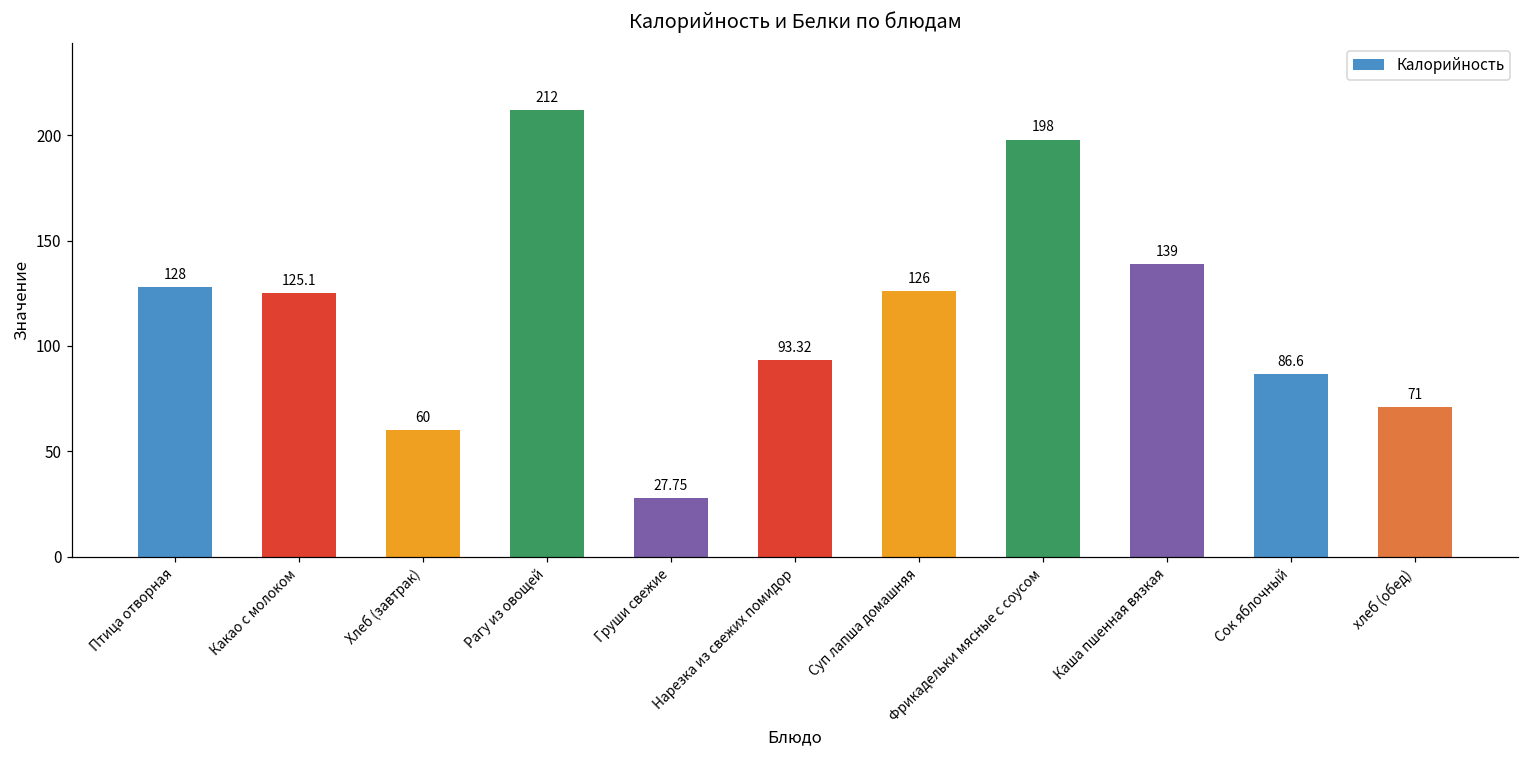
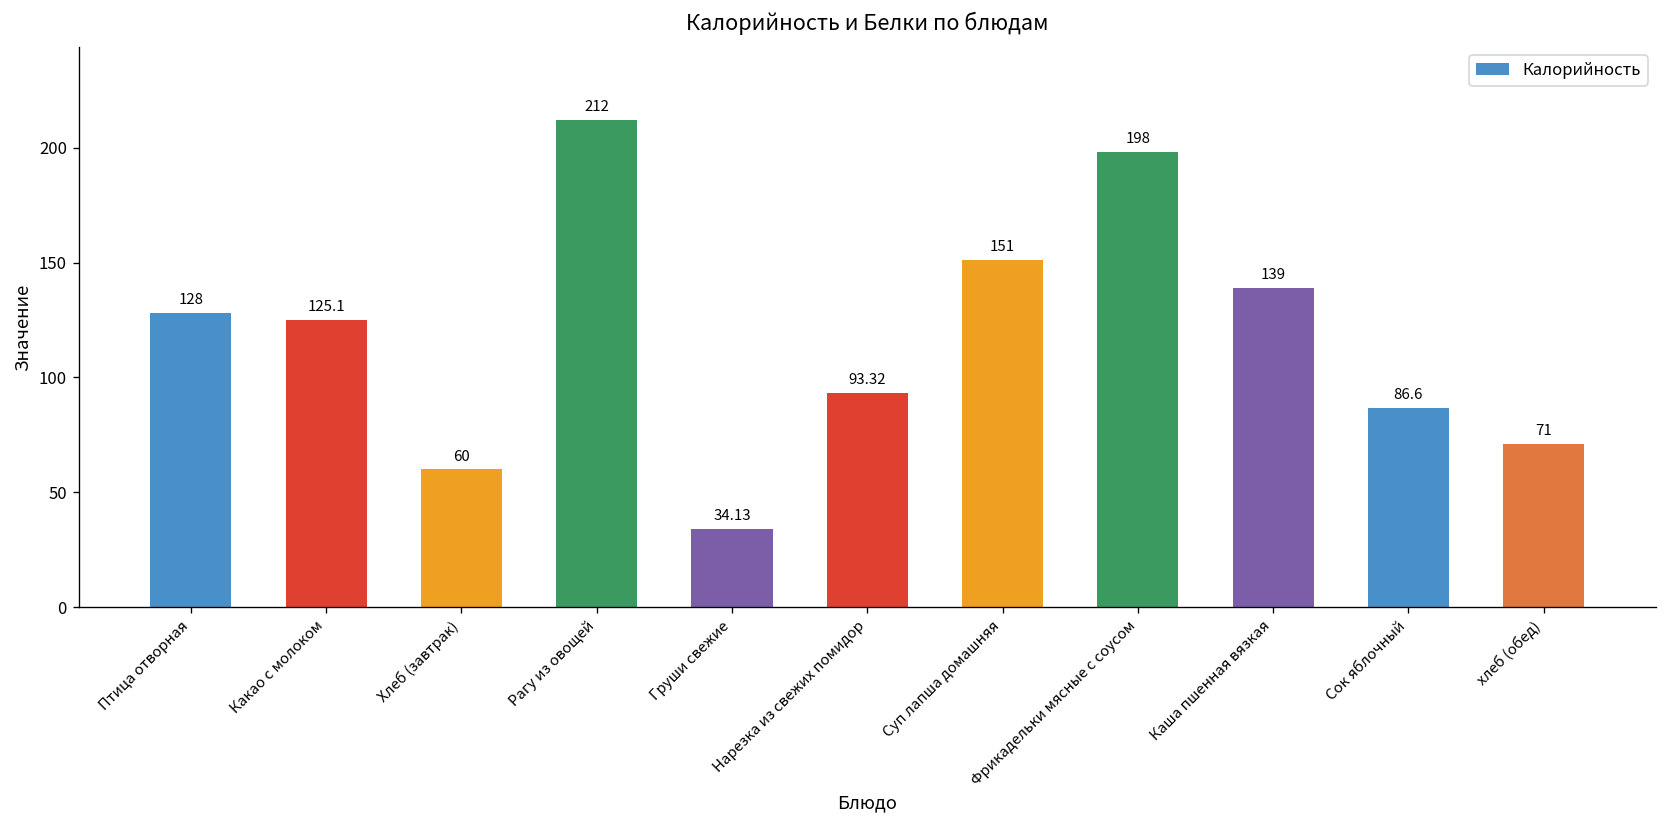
Груши свежие: 27.75 -> 34.13
Суп лапша домашняя: 126 -> 151
